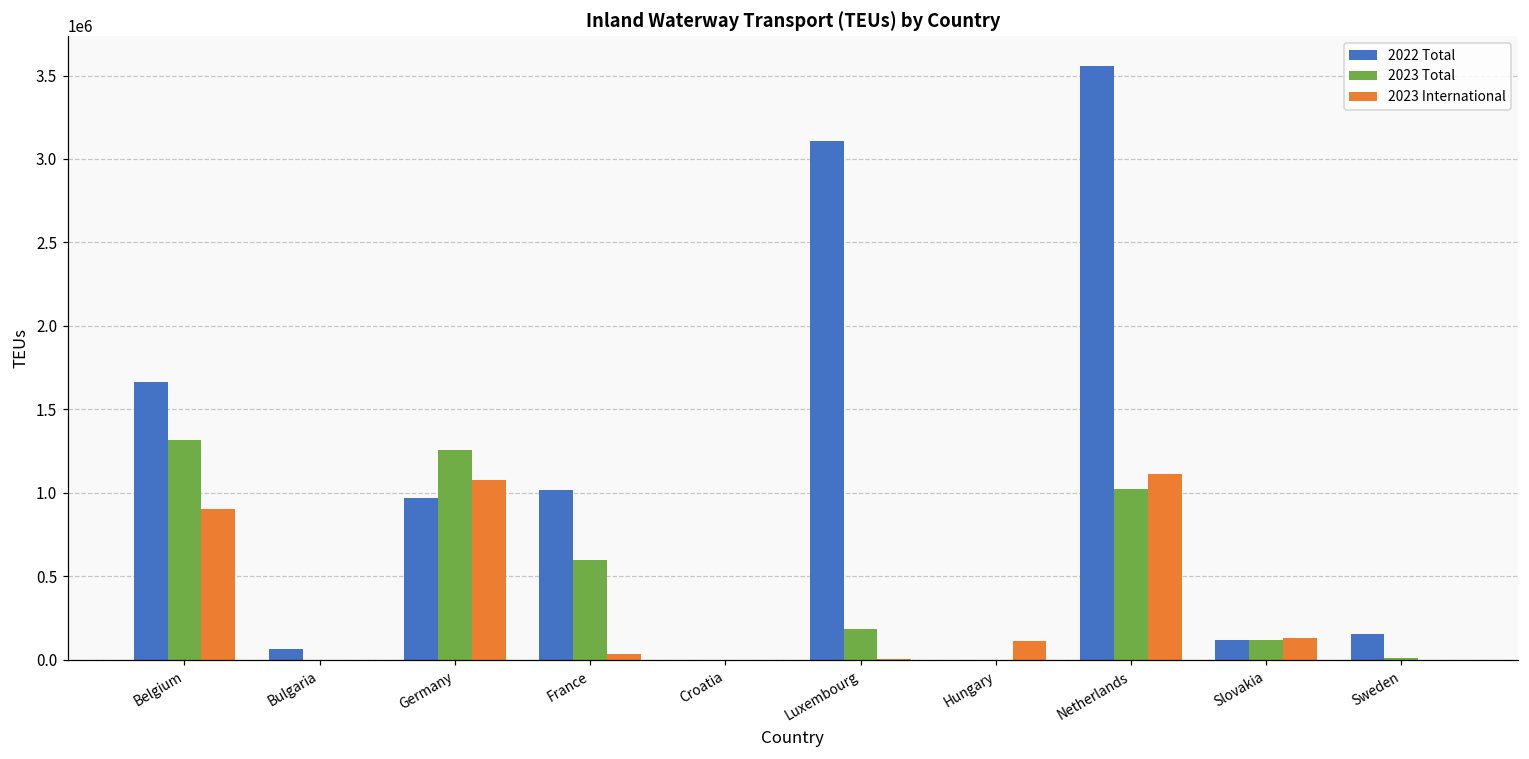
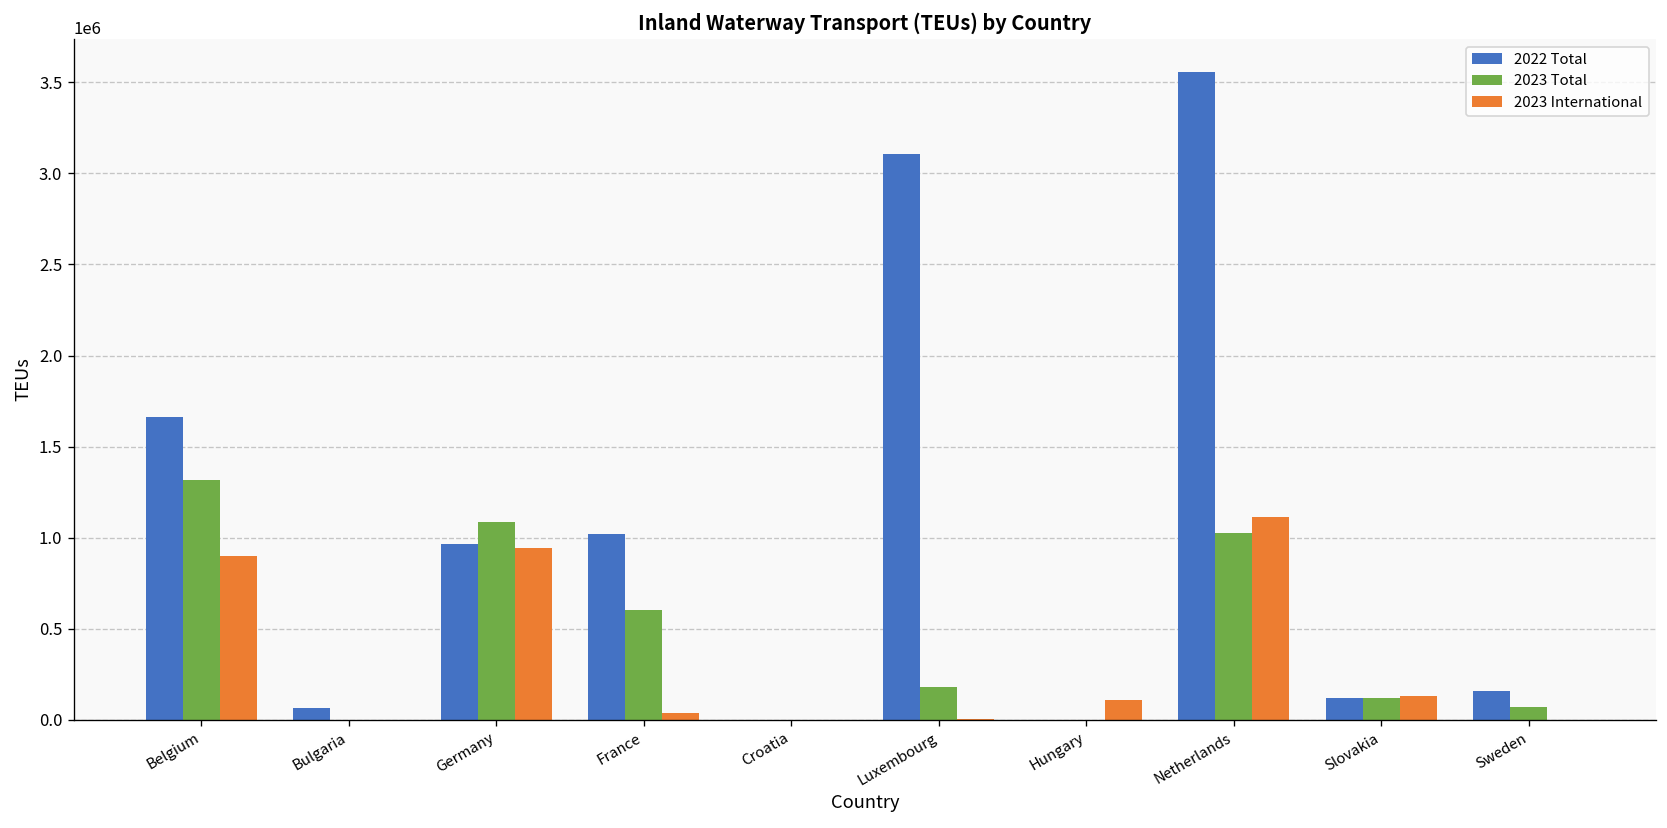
2023 Total, Germany: 1260000 -> 1090000
2023 International, Germany: 1080000 -> 940000
2023 Total, Sweden: 10000 -> 70000
